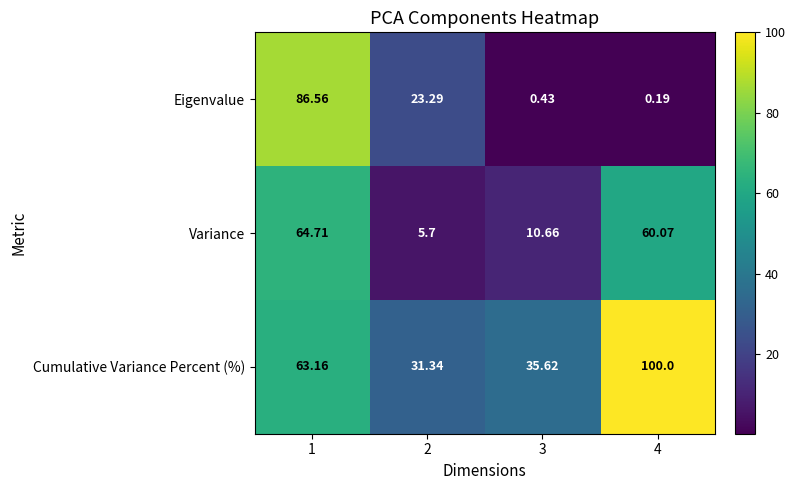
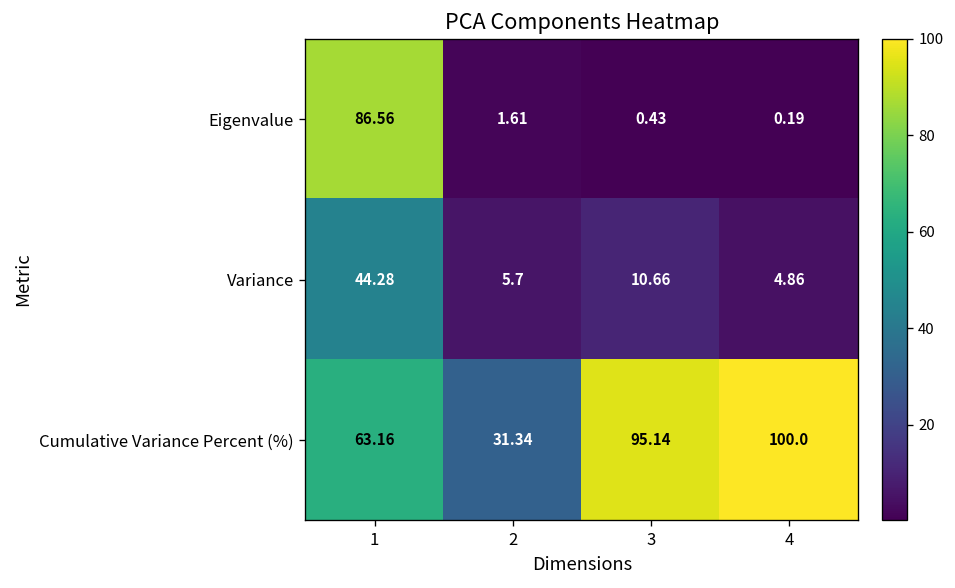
Eigenvalue, 2: 23.29 -> 1.61
Variance, 1: 64.71 -> 44.28
Variance, 4: 60.07 -> 4.86
Cumulative Variance Percent (%), 3: 35.62 -> 95.14
